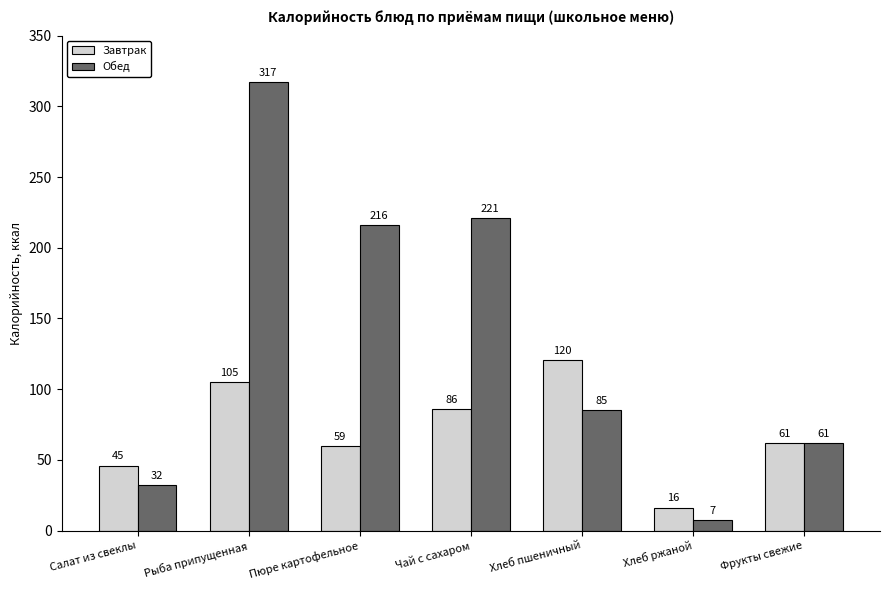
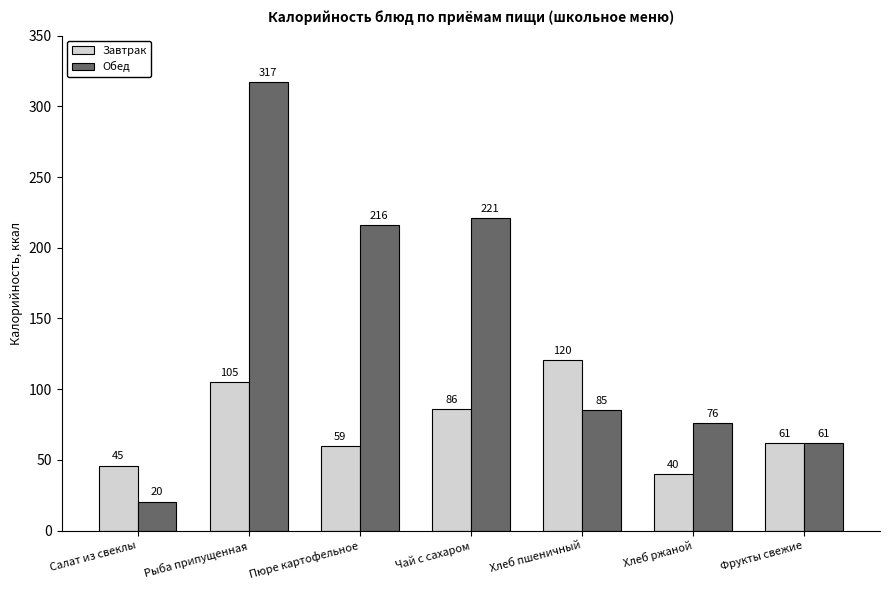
Обед, Салат из свеклы: 32 -> 20
Завтрак, Хлеб ржаной: 16 -> 40
Обед, Хлеб ржаной: 7 -> 76
